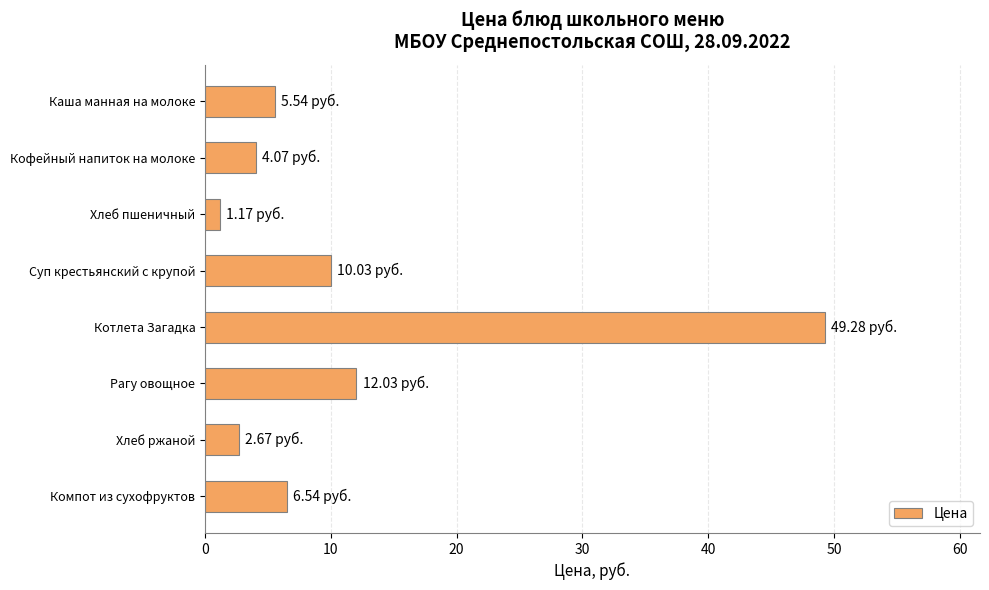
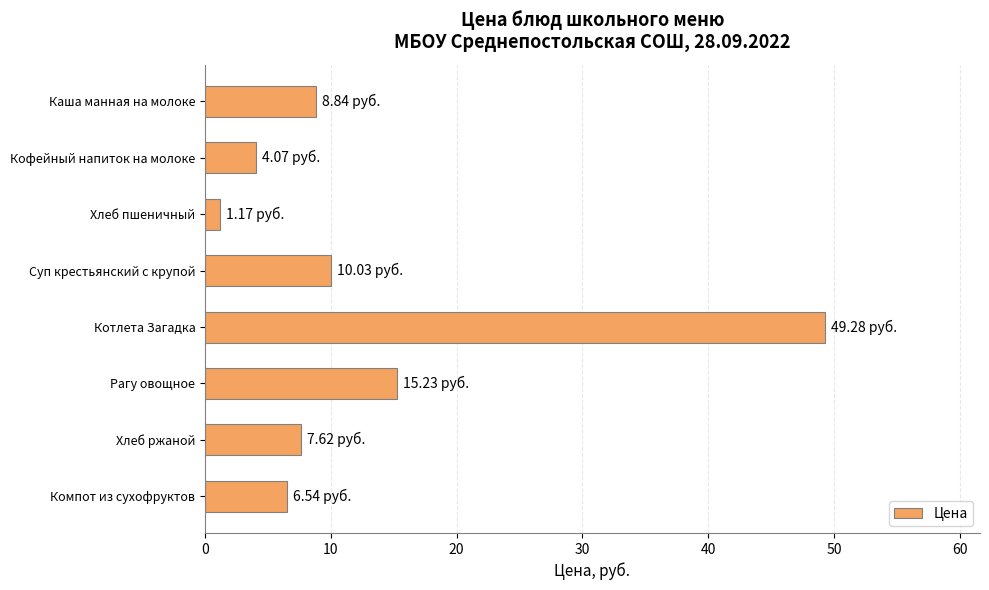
Каша манная на молоке: 5.54 -> 8.84
Рагу овощное: 12.03 -> 15.23
Хлеб ржаной: 2.67 -> 7.62
